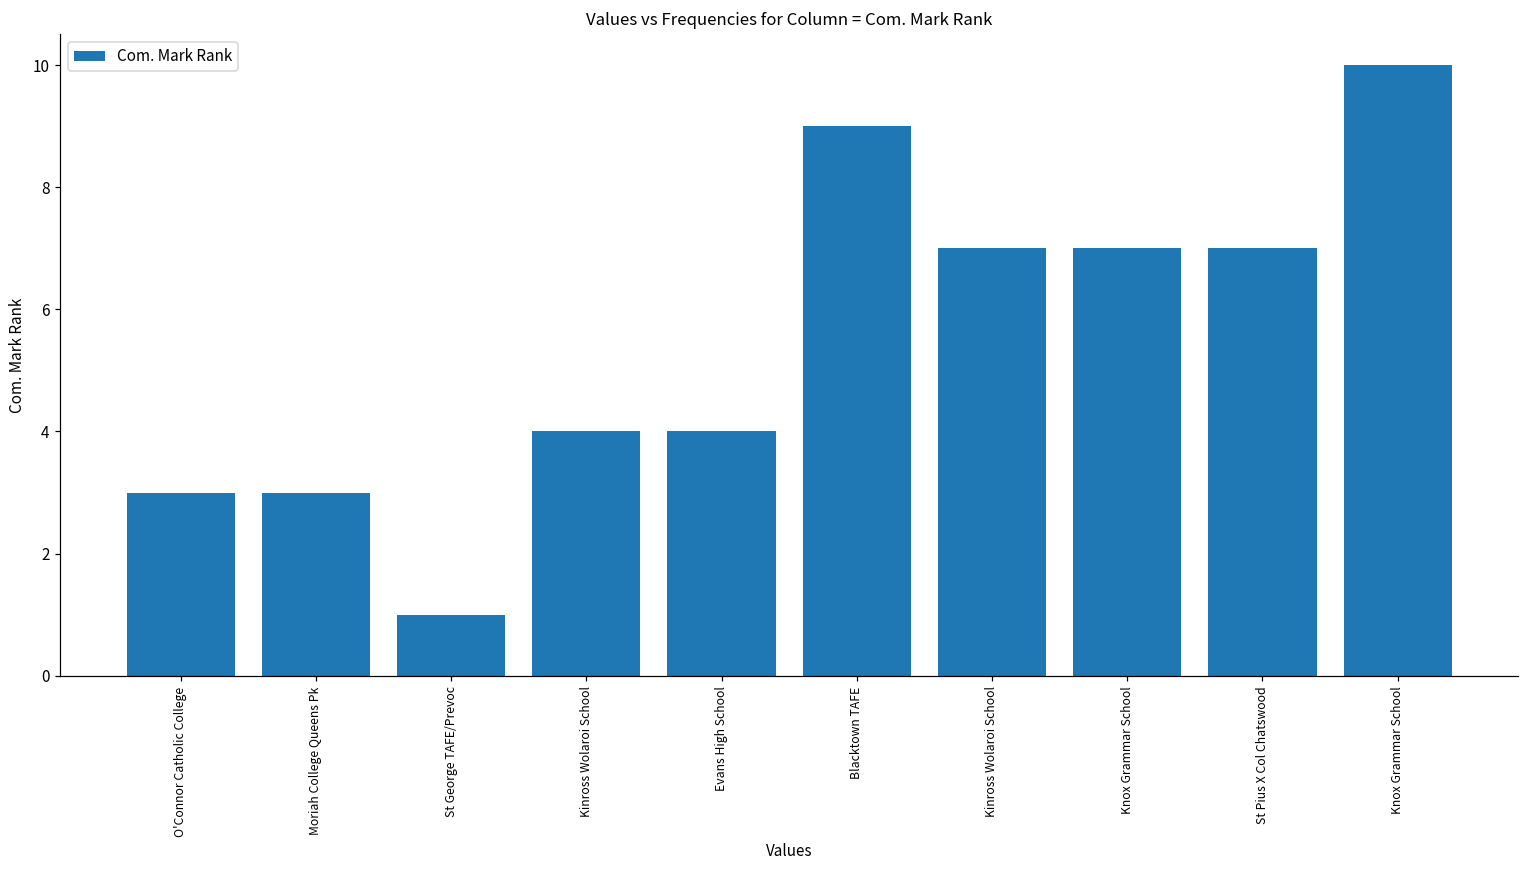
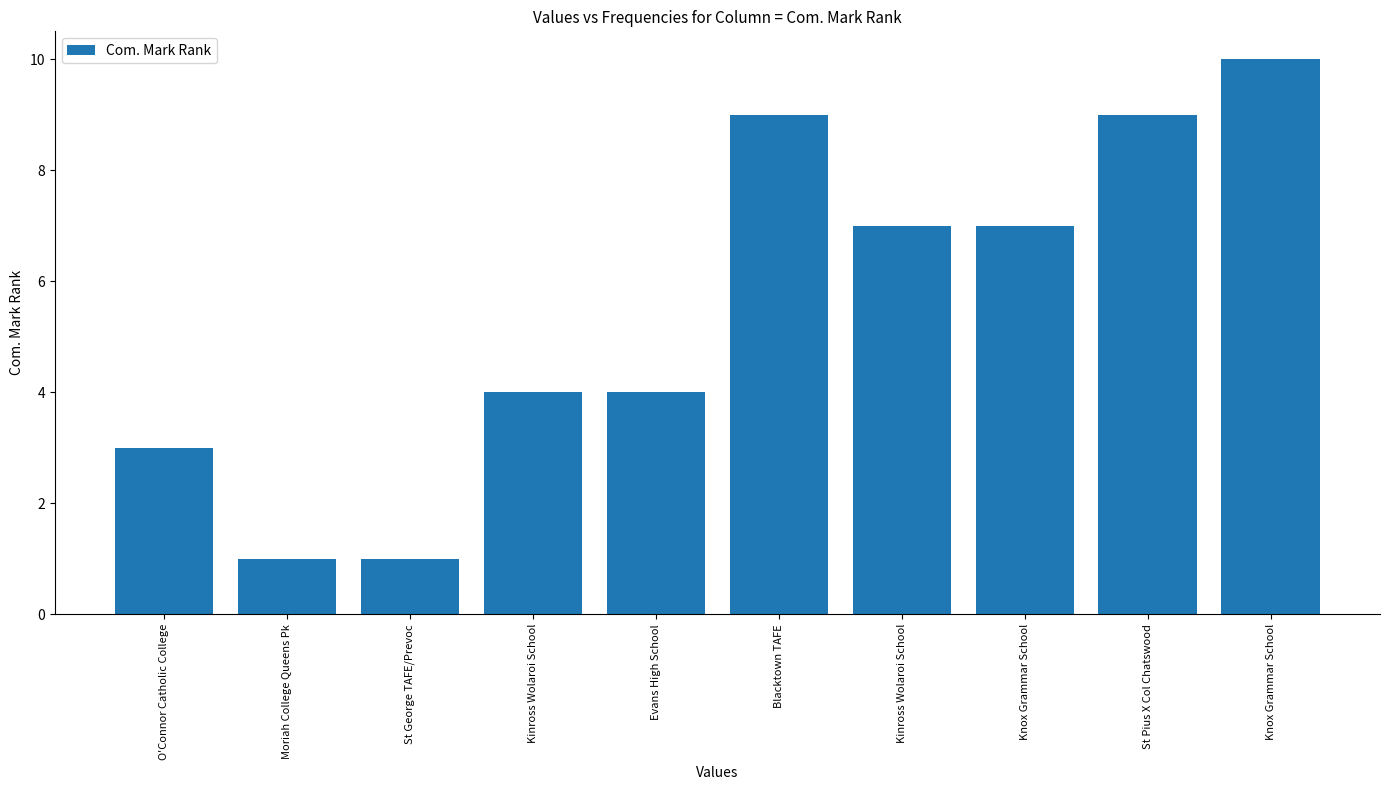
Moriah College Queens Pk: 3 -> 1
St Pius X Col Chatswood: 7 -> 9
